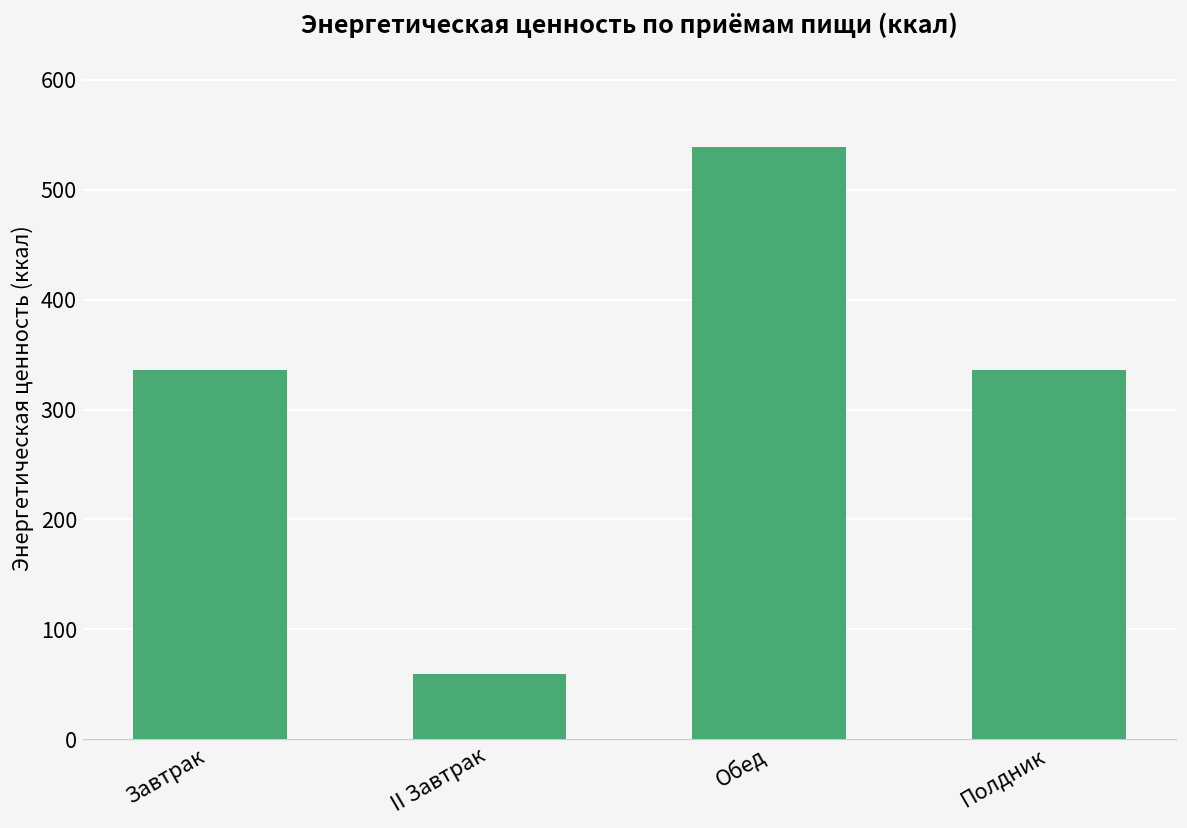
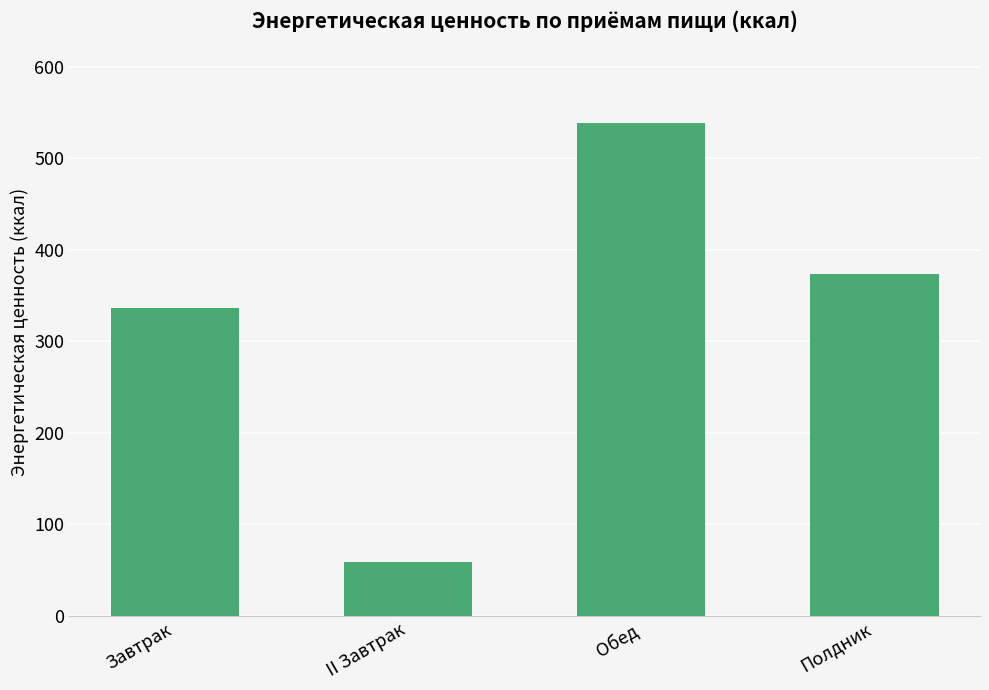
Полдник: 340 -> 370
